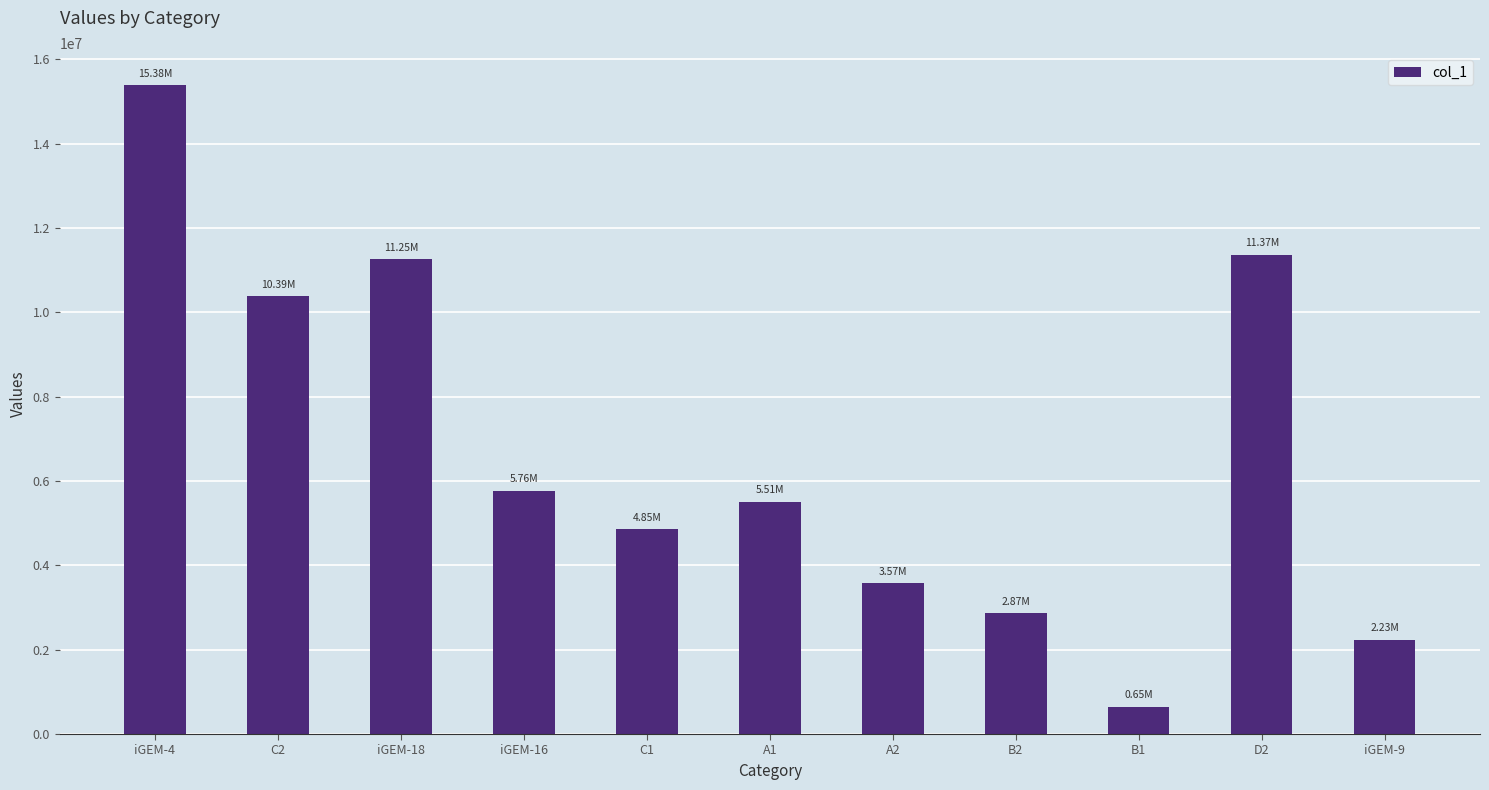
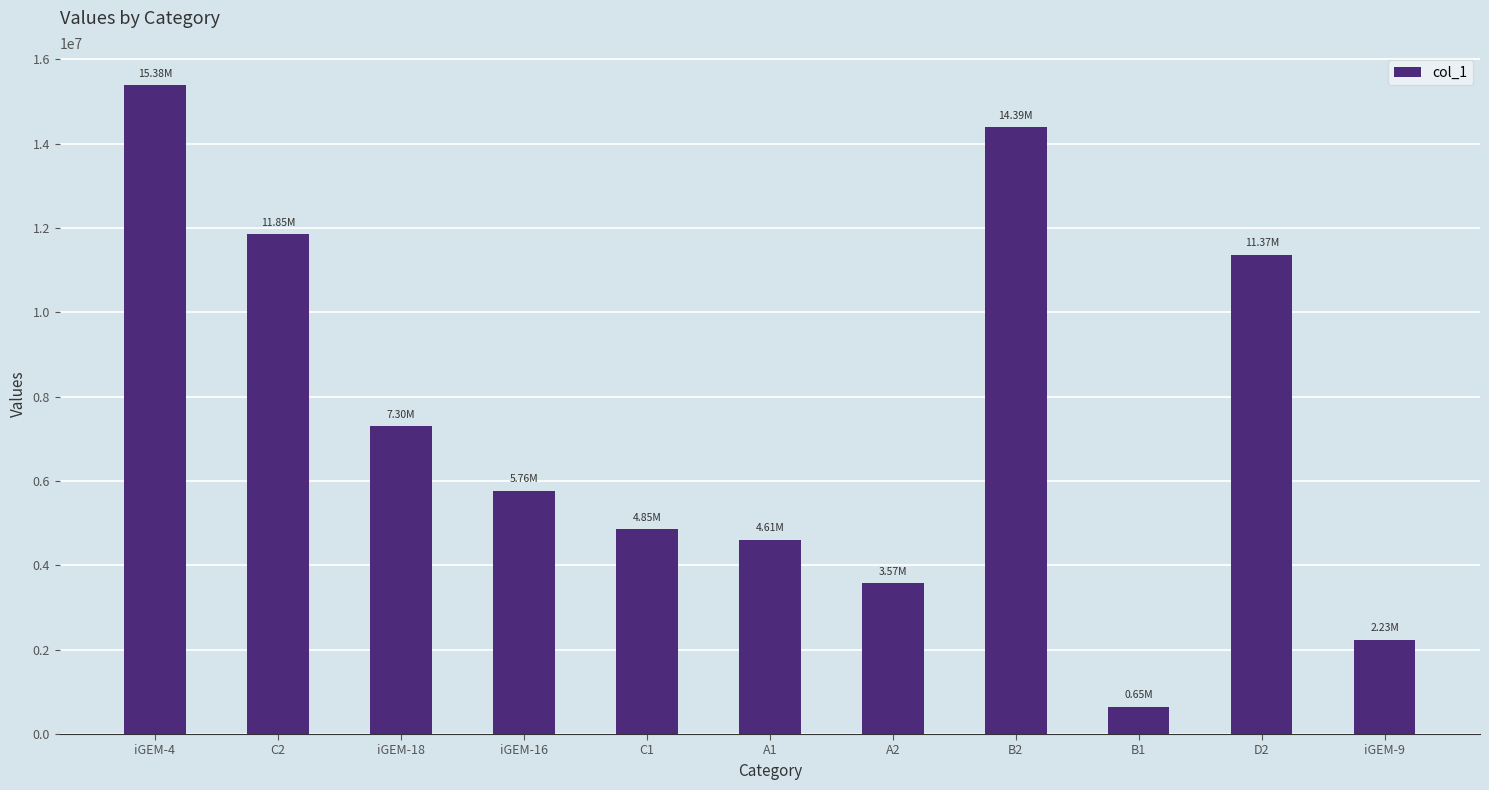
C2: 10.39M -> 11.85M
iGEM-18: 11.25M -> 7.30M
A1: 5.51M -> 4.61M
B2: 2.87M -> 14.39M
